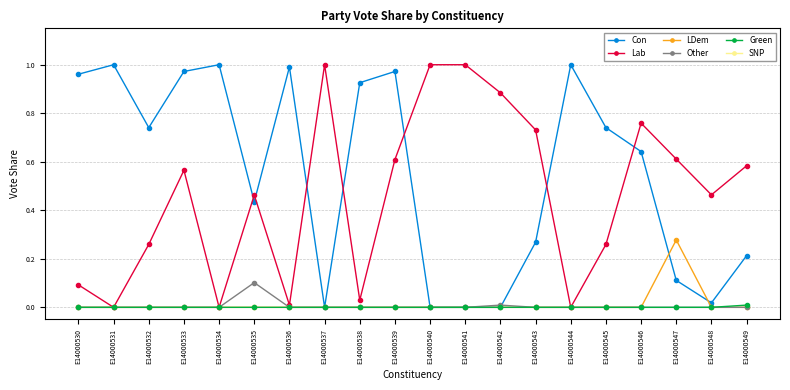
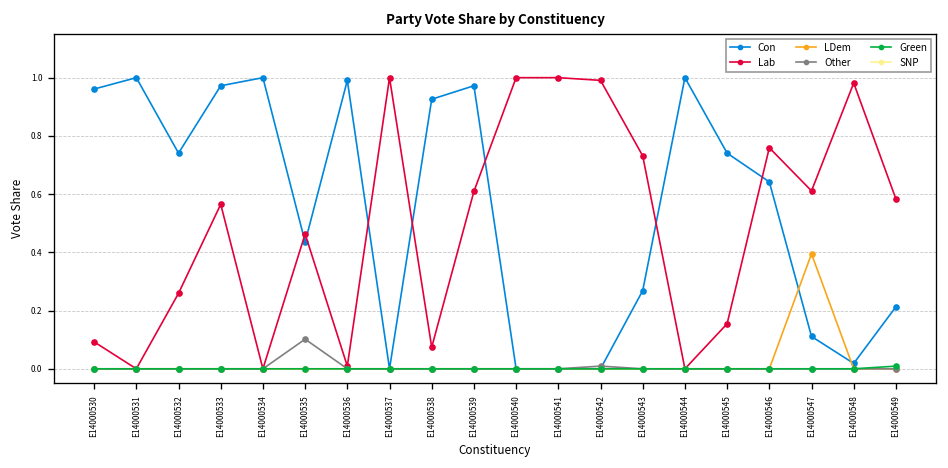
Lab, E14000538: 0.03 -> 0.07
Lab, E14000542: 0.88 -> 0.99
Lab, E14000545: 0.26 -> 0.15
LDem, E14000547: 0.28 -> 0.39
Lab, E14000548: 0.46 -> 0.98
